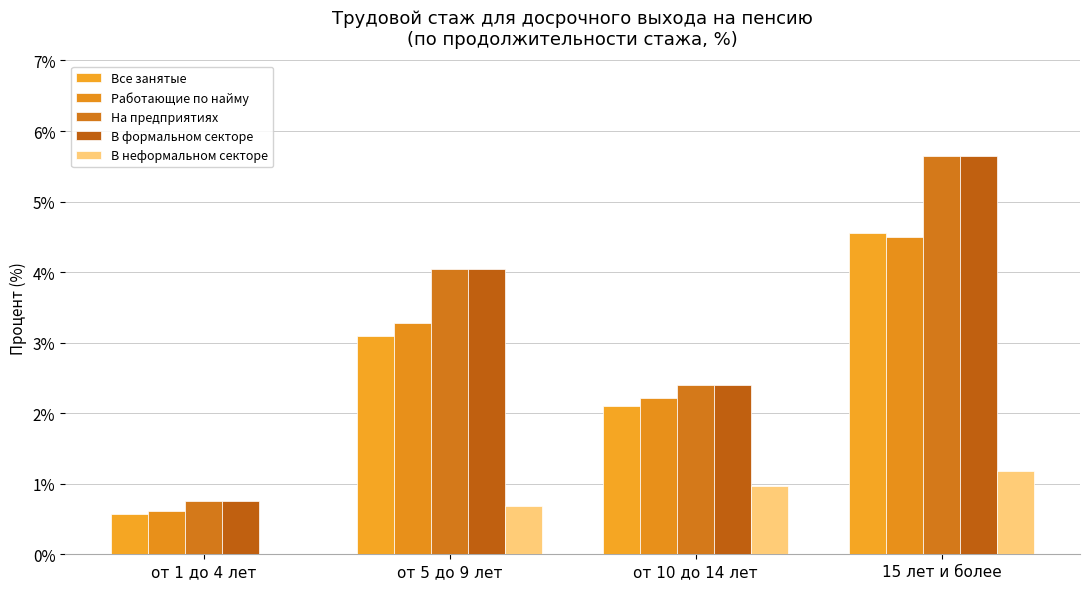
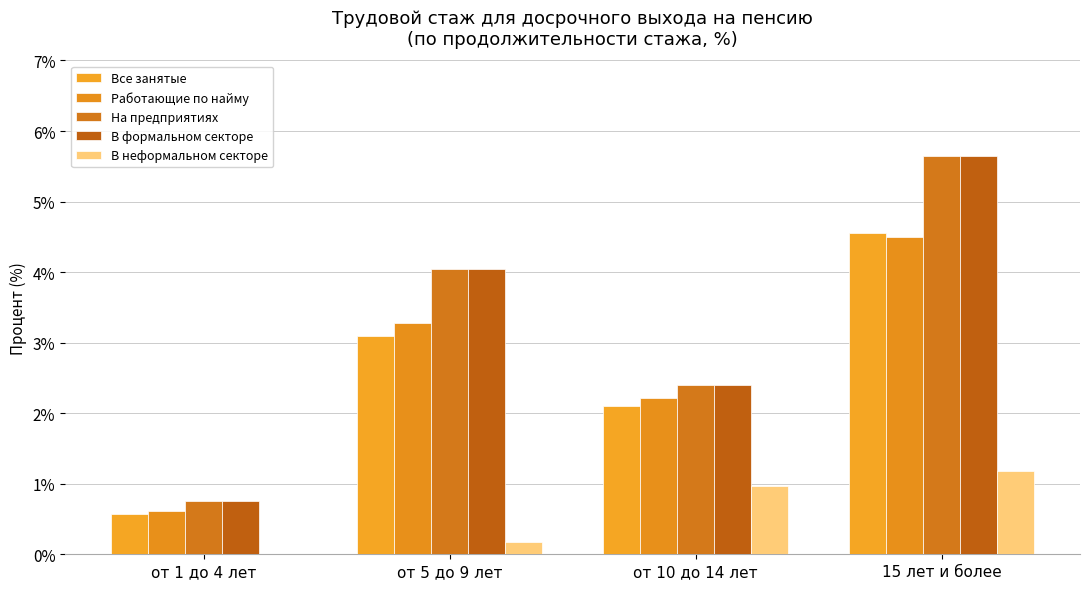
В неформальном секторе, от 5 до 9 лет: 0.7% -> 0.2%
